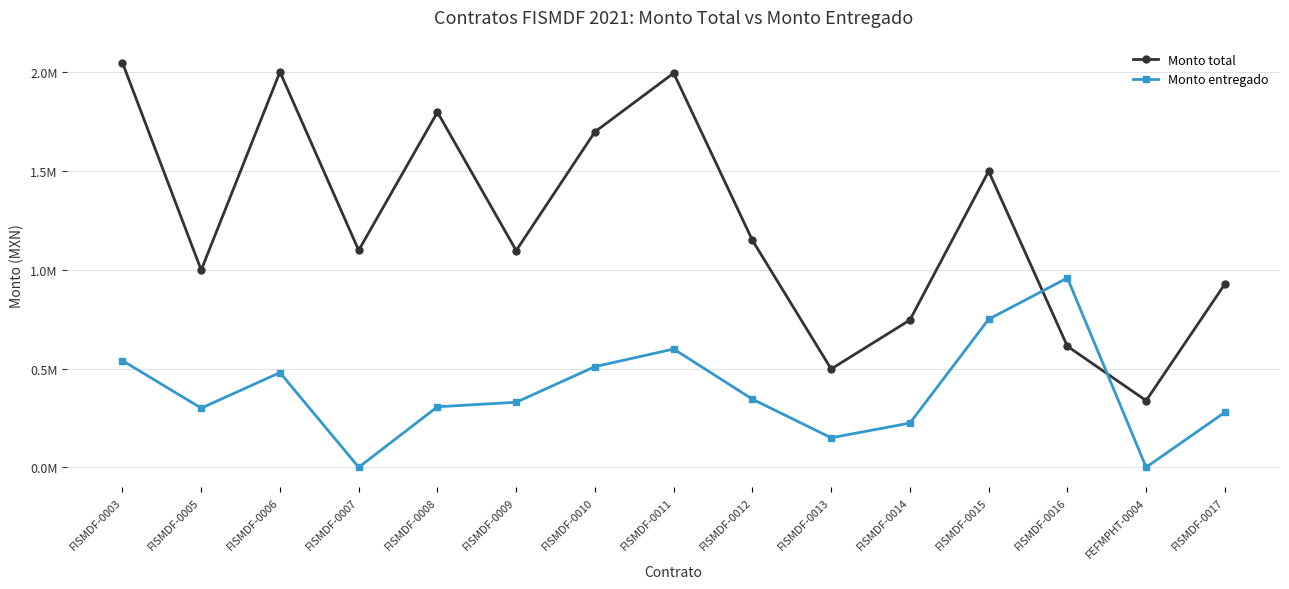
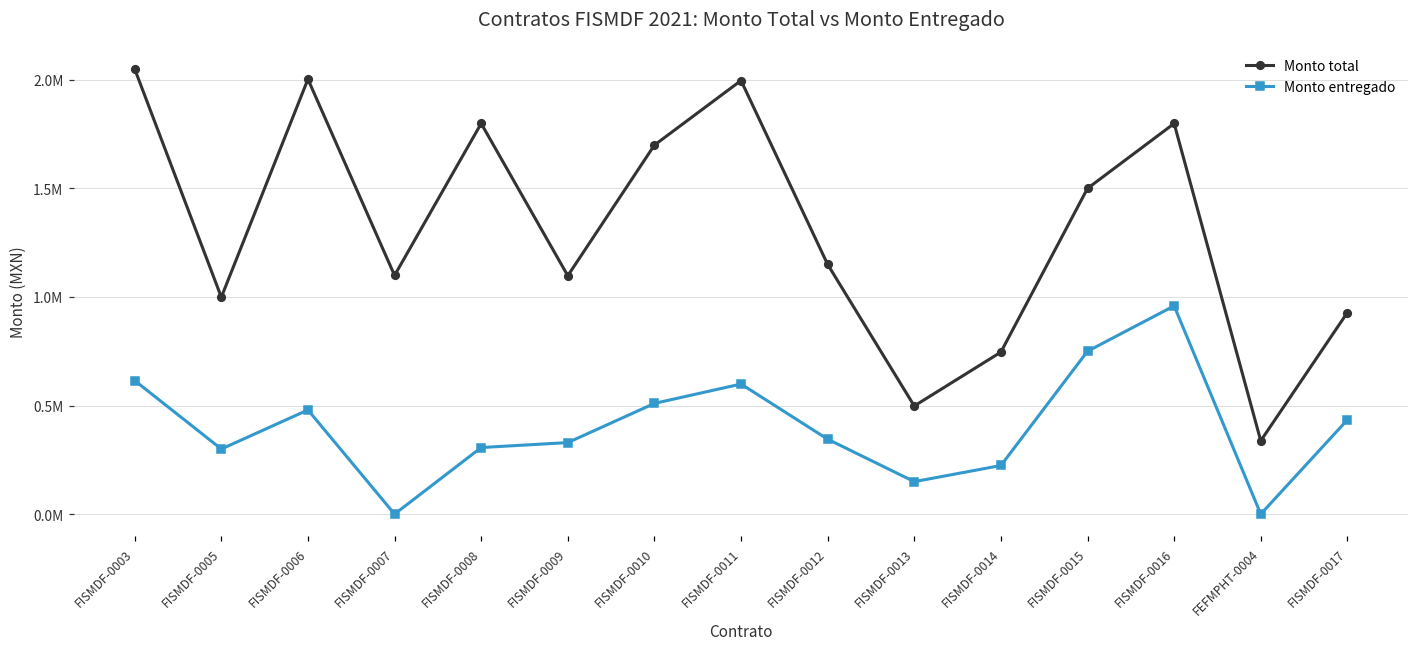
Monto entregado, FISMDF-0003: 540000 -> 610000
Monto total, FISMDF-0016: 610000 -> 1800000
Monto entregado, FISMDF-0017: 280000 -> 430000
